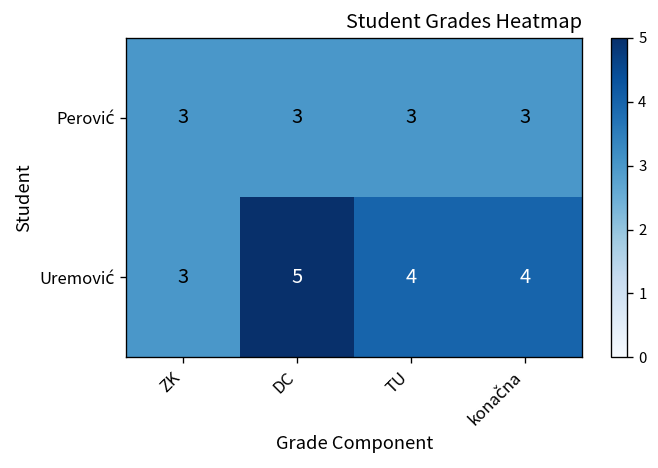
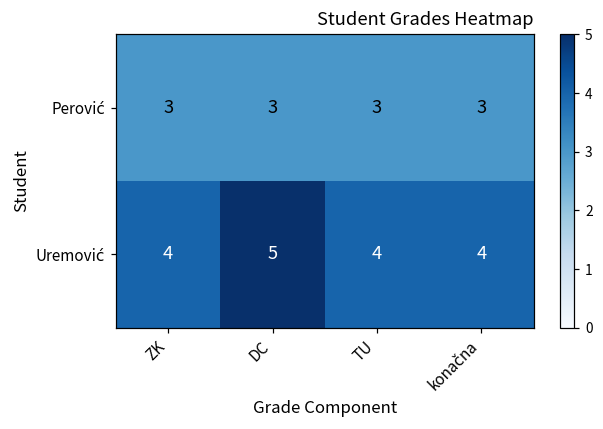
Uremović, ZK: 3 -> 4
